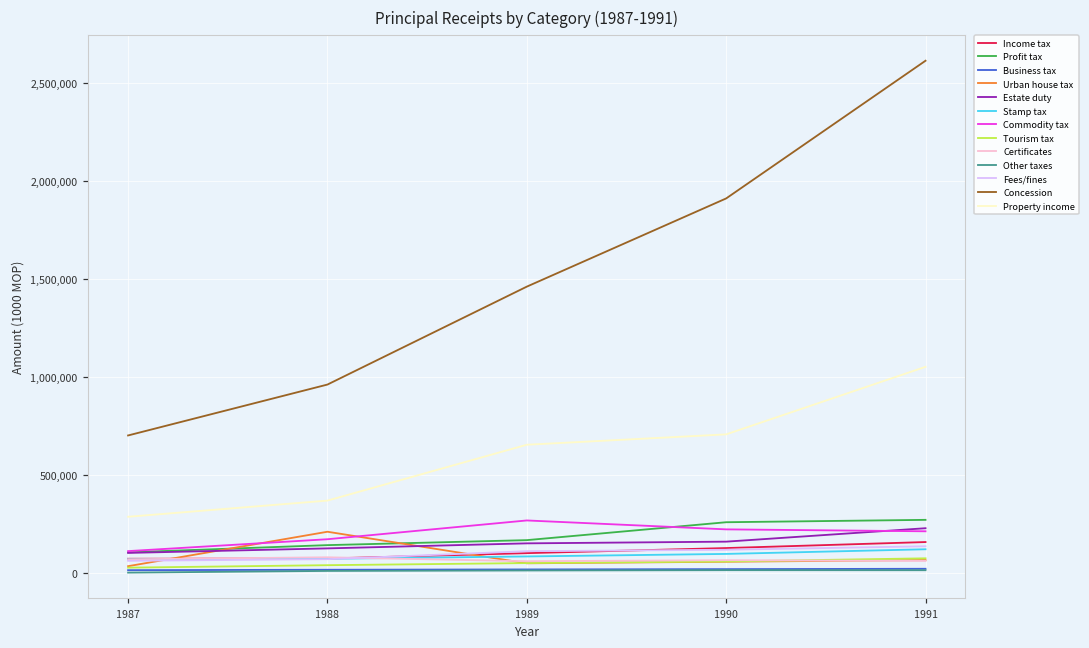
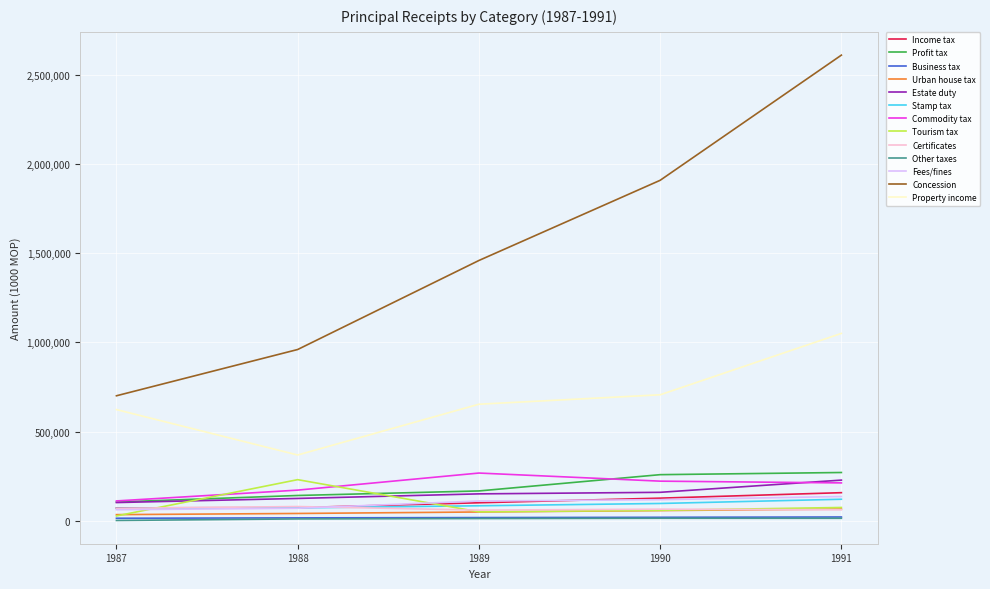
Property income, 1987: 290,000 -> 620,000
Urban house tax, 1988: 210,000 -> 40,000
Tourism tax, 1988: 40,000 -> 230,000
